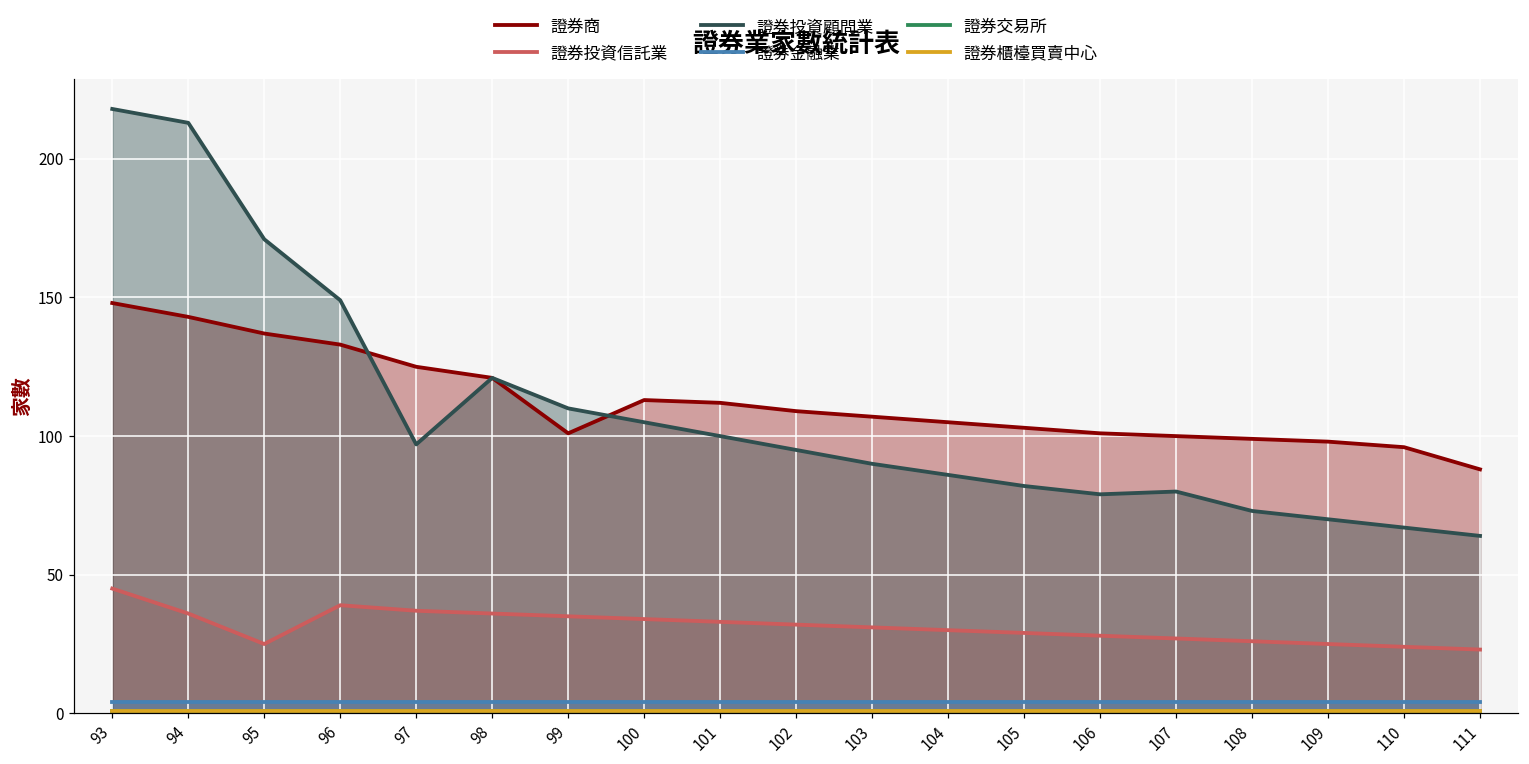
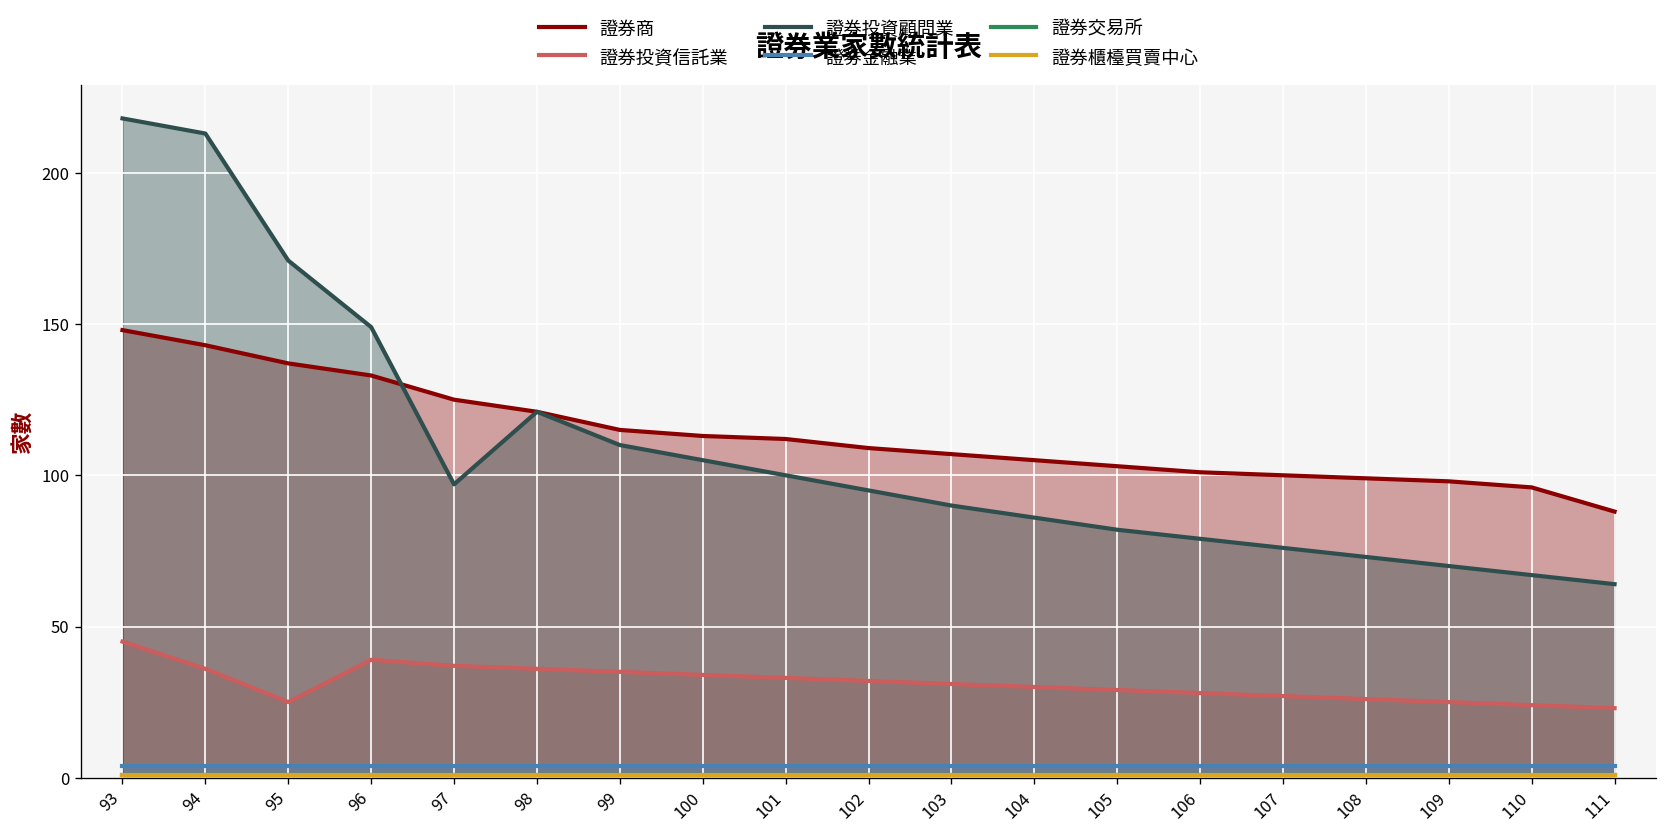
證券商, 99: 101 -> 115
證券投資顧問業, 107: 80 -> 76
